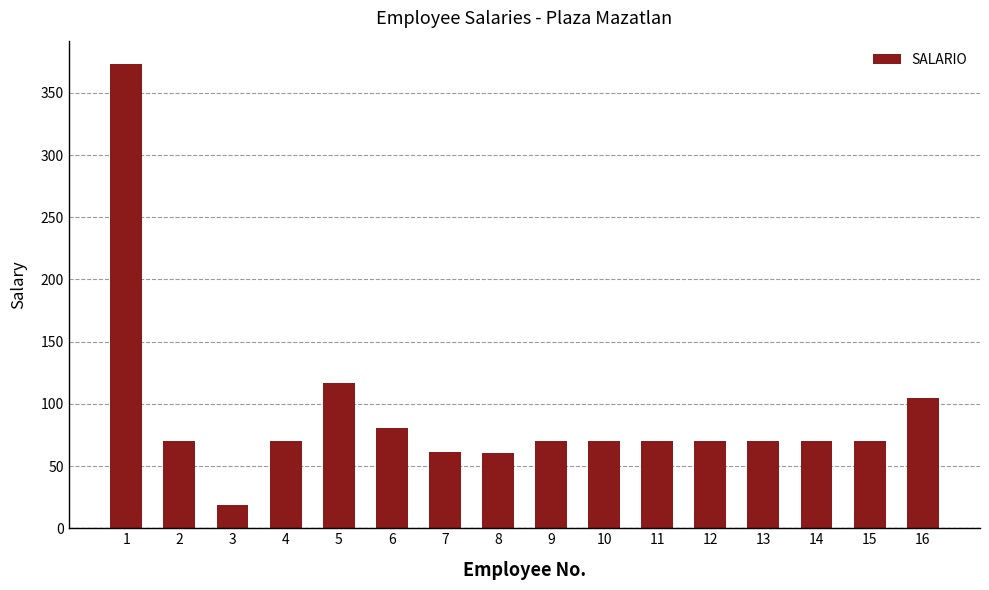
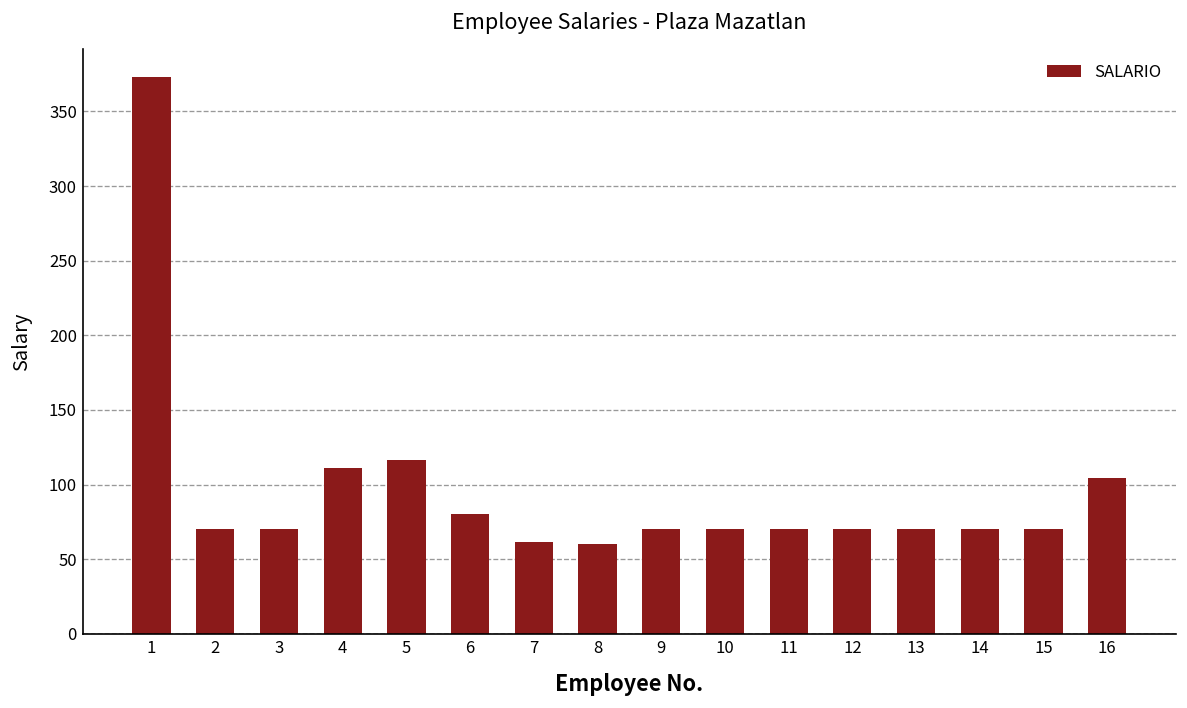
3: 19 -> 70
4: 70 -> 111
